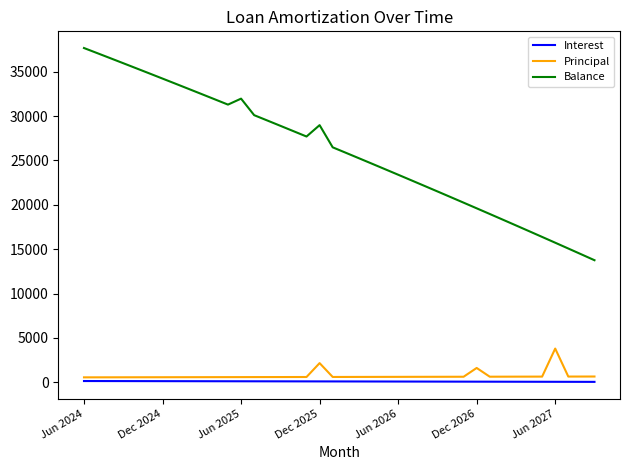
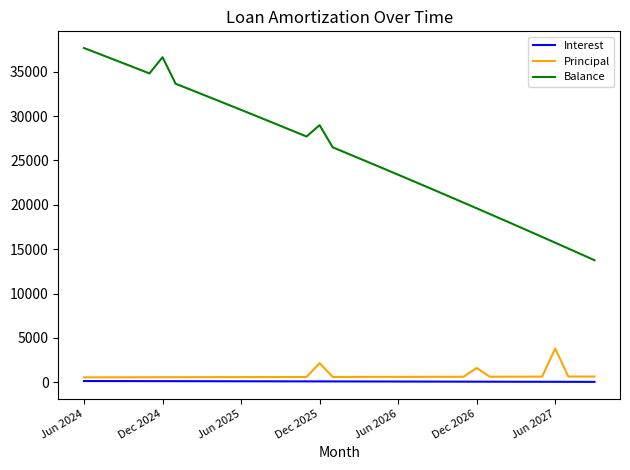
Balance, Dec 2024: 34000 -> 37000
Balance, Jun 2025: 32000 -> 31000
